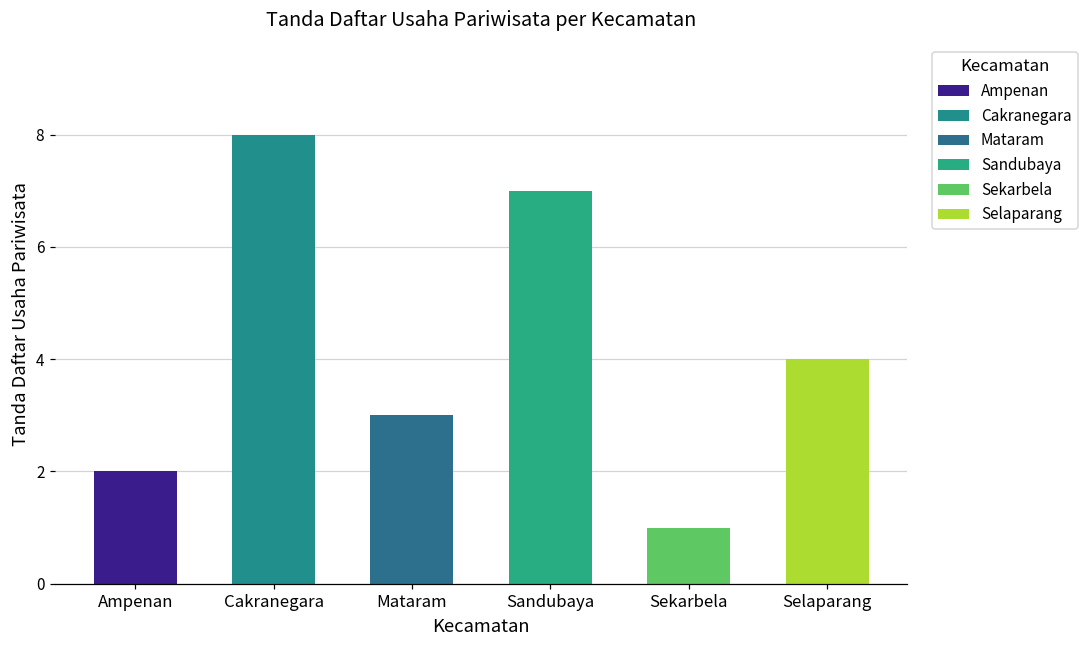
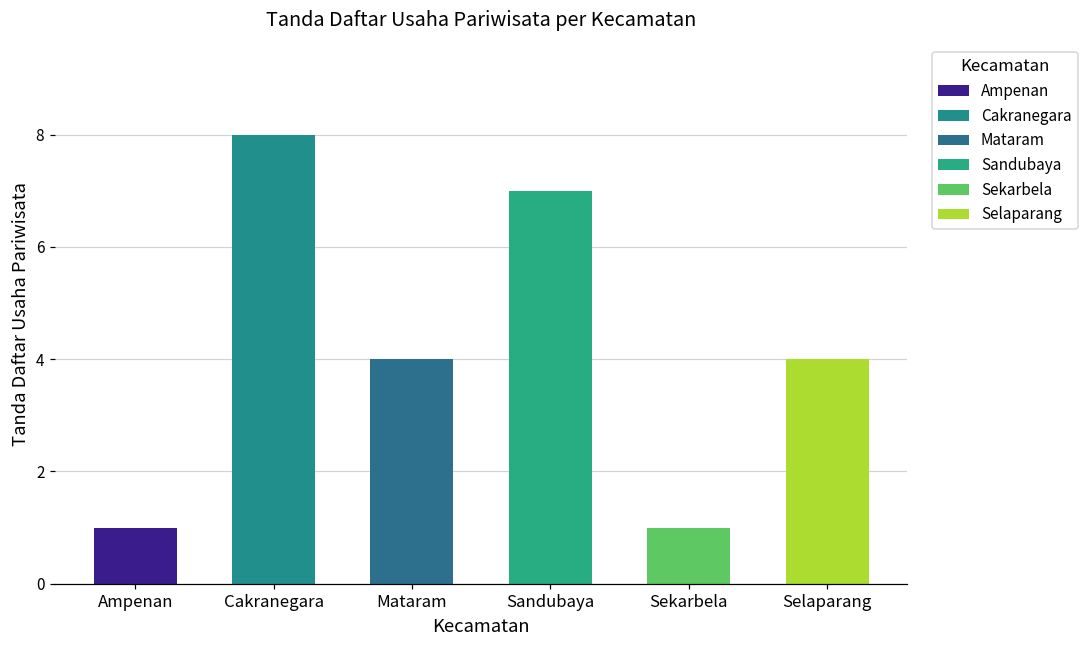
Ampenan: 2 -> 1
Mataram: 3 -> 4
